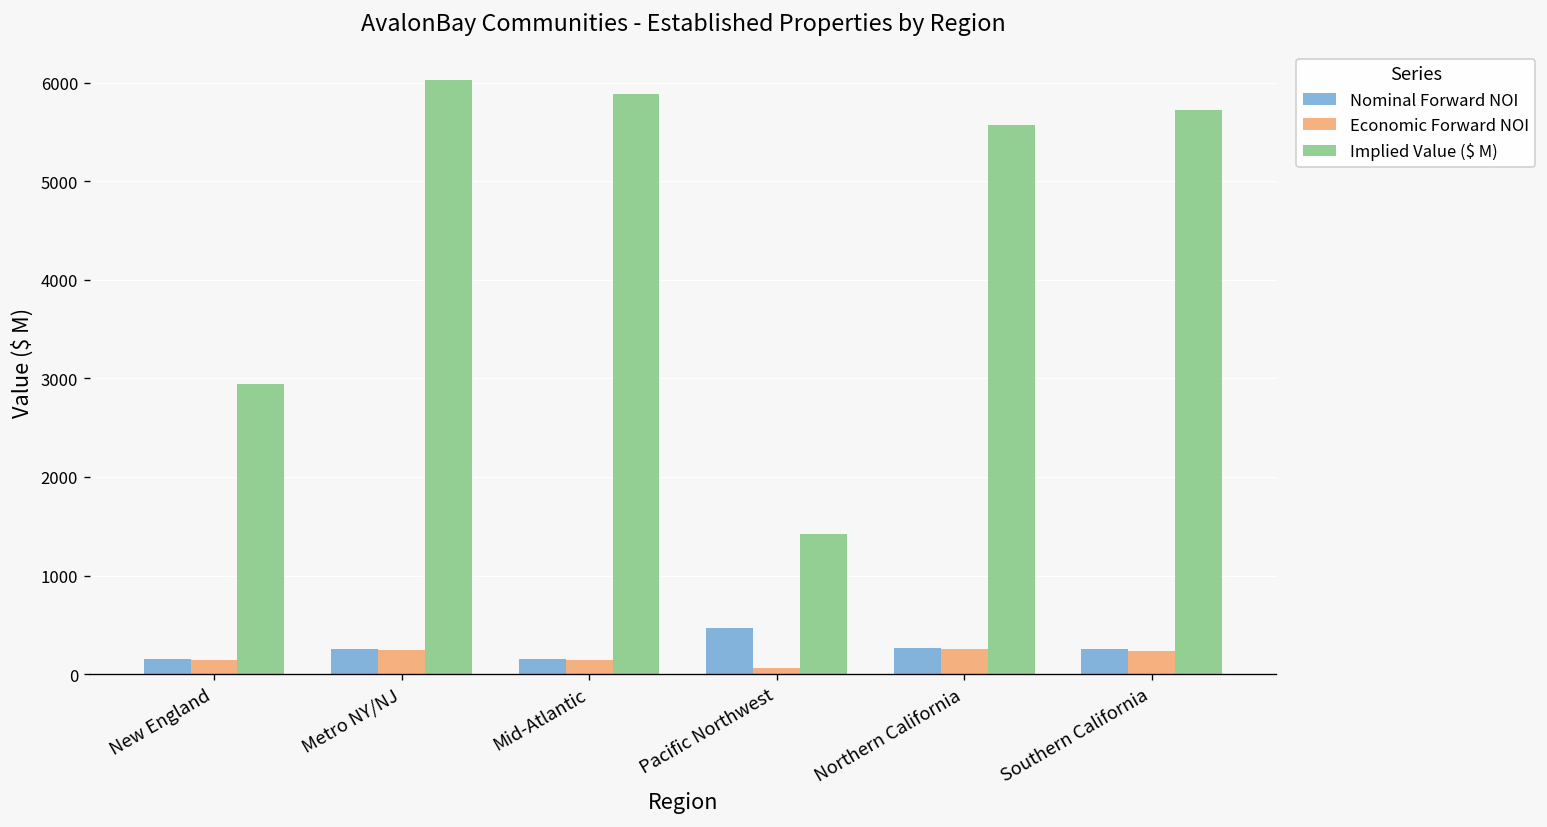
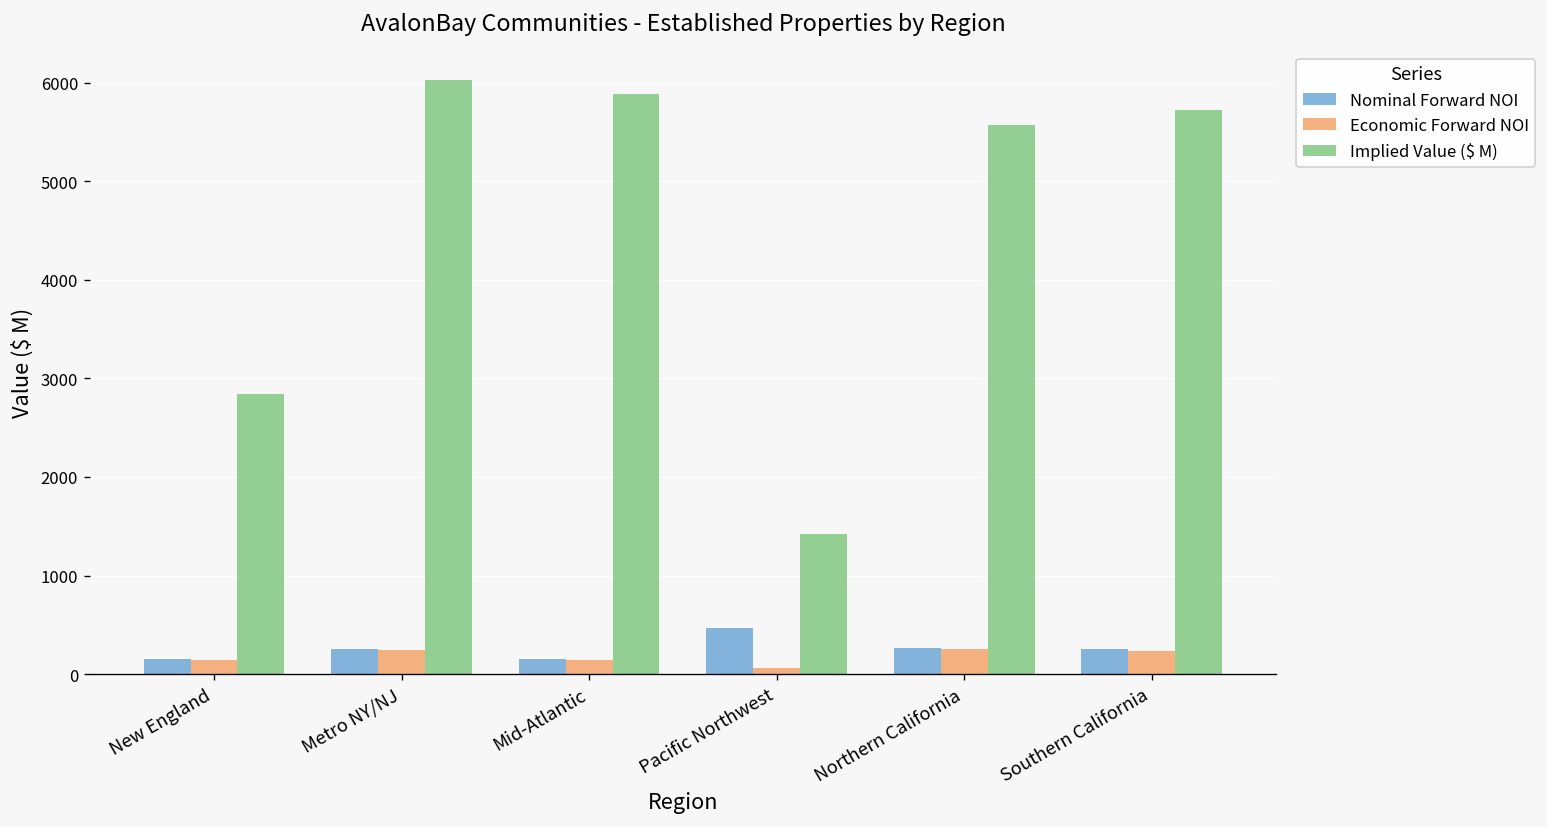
Implied Value ($ M), New England: 2900 -> 2800
